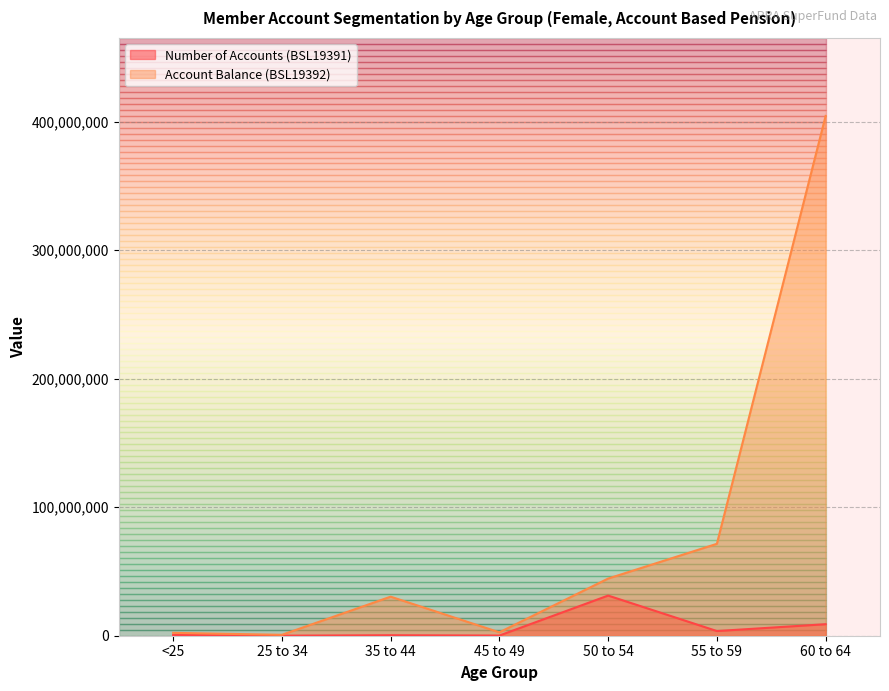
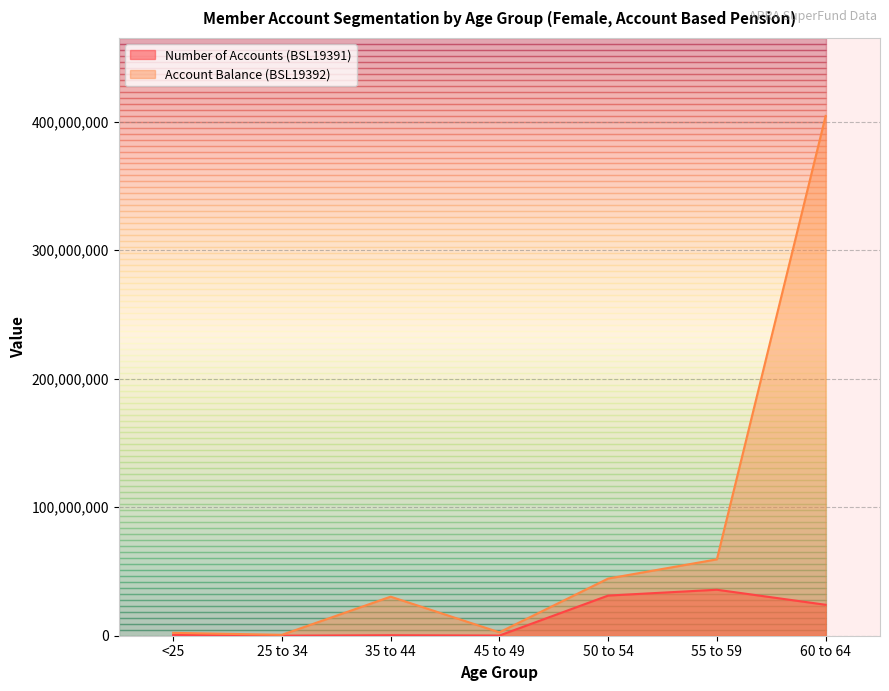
Number of Accounts (BSL19391), 55 to 59: 4,000,000 -> 36,000,000
Account Balance (BSL19392), 55 to 59: 72,000,000 -> 59,000,000
Number of Accounts (BSL19391), 60 to 64: 9,000,000 -> 24,000,000
